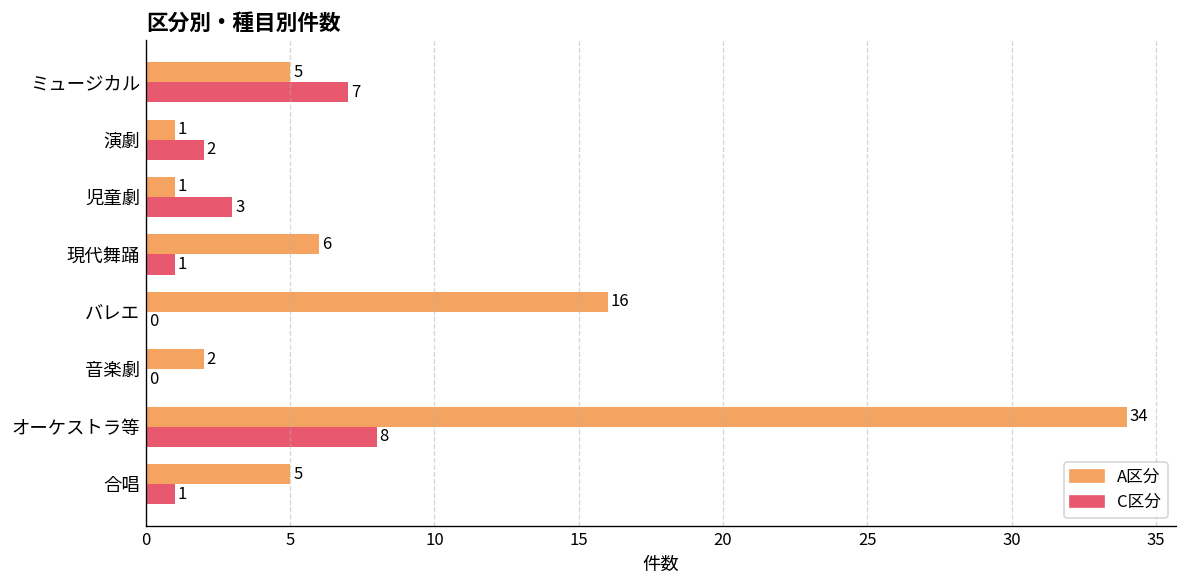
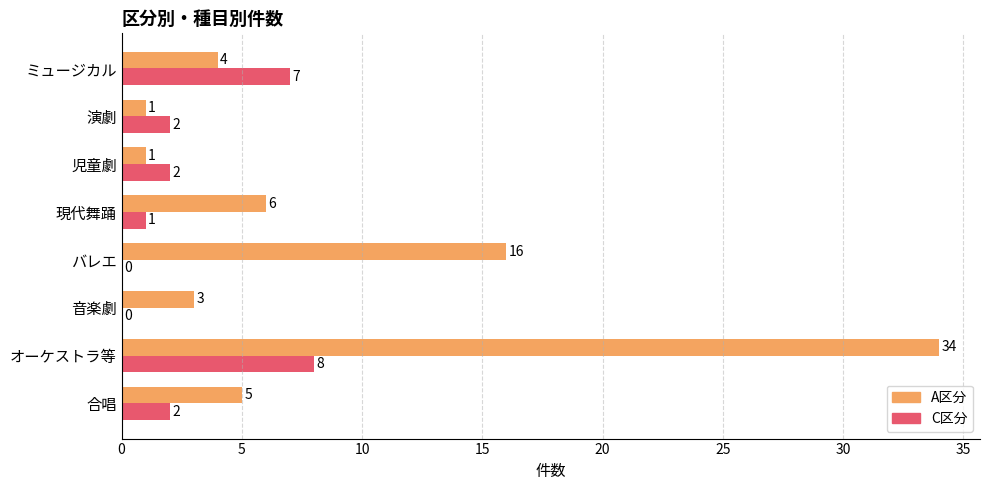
A区分, ミュージカル: 5 -> 4
C区分, 児童劇: 3 -> 2
A区分, 音楽劇: 2 -> 3
C区分, 合唱: 1 -> 2
